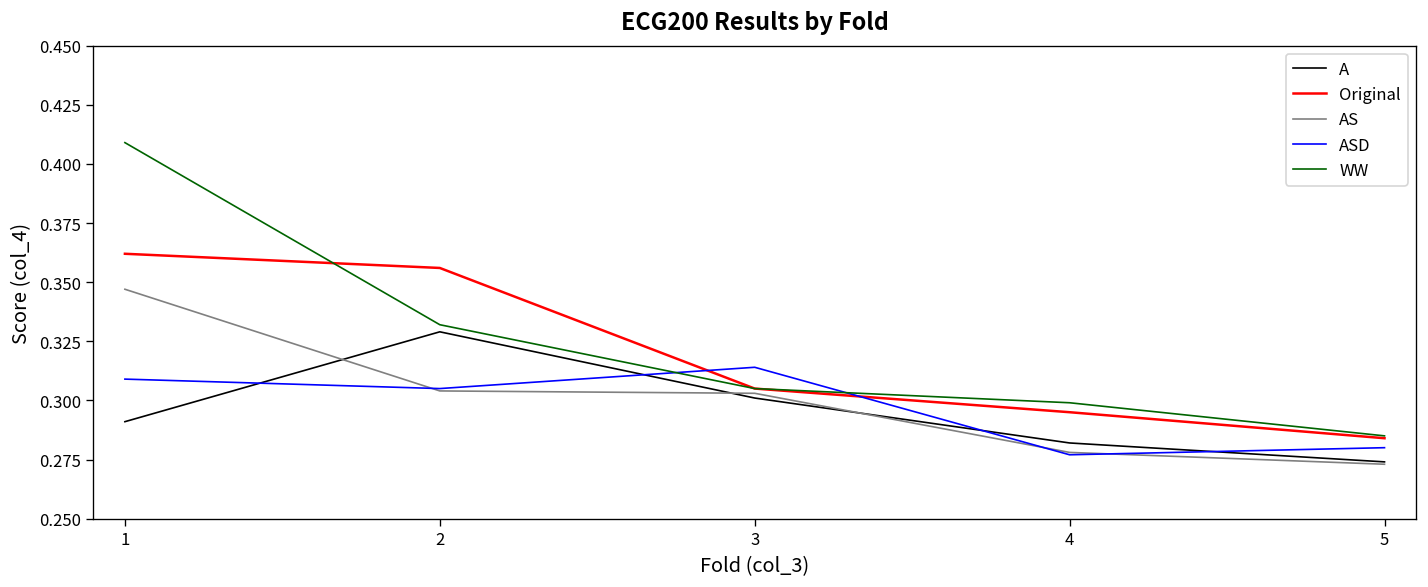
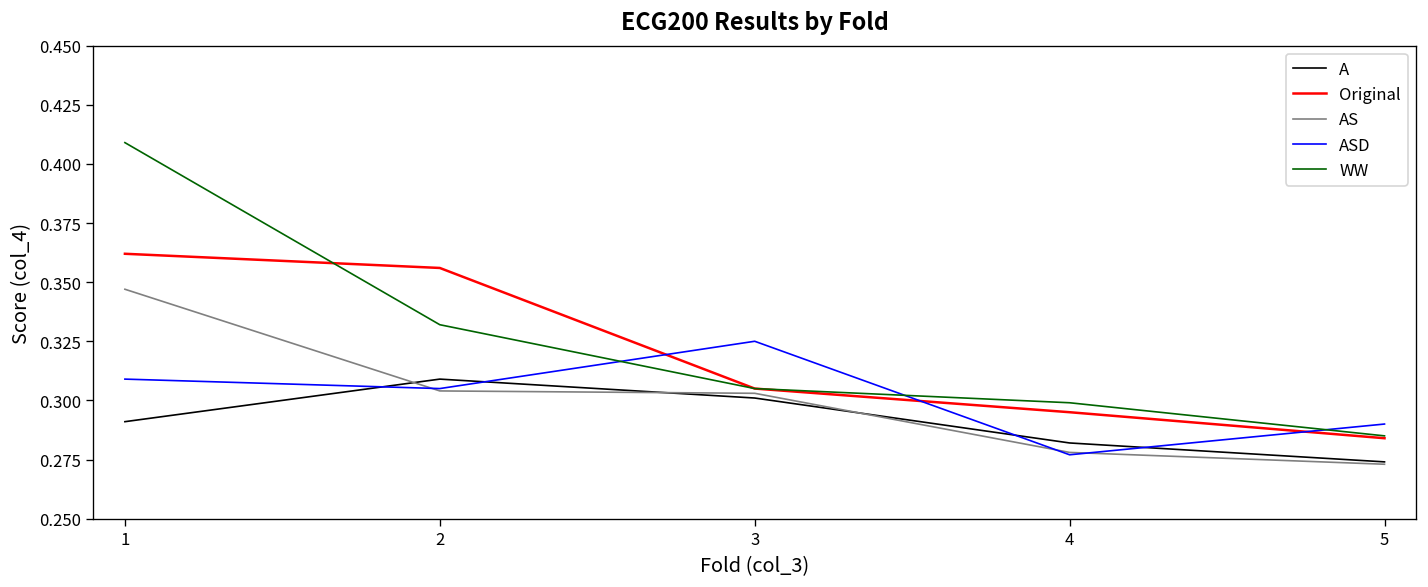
A, 2: 0.329 -> 0.309
ASD, 3: 0.314 -> 0.325
ASD, 5: 0.28 -> 0.29
